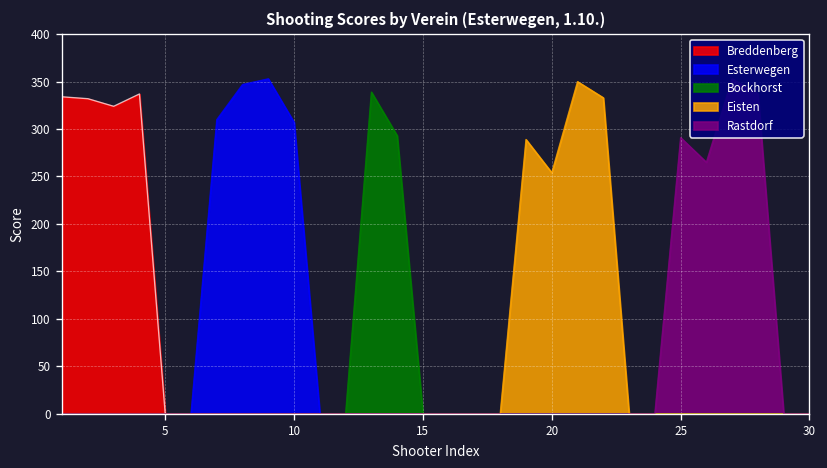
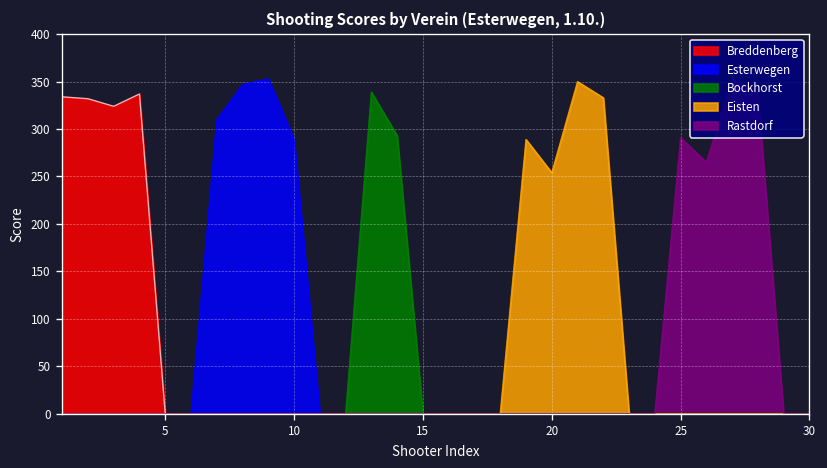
Esterwegen, 10: 310 -> 290
